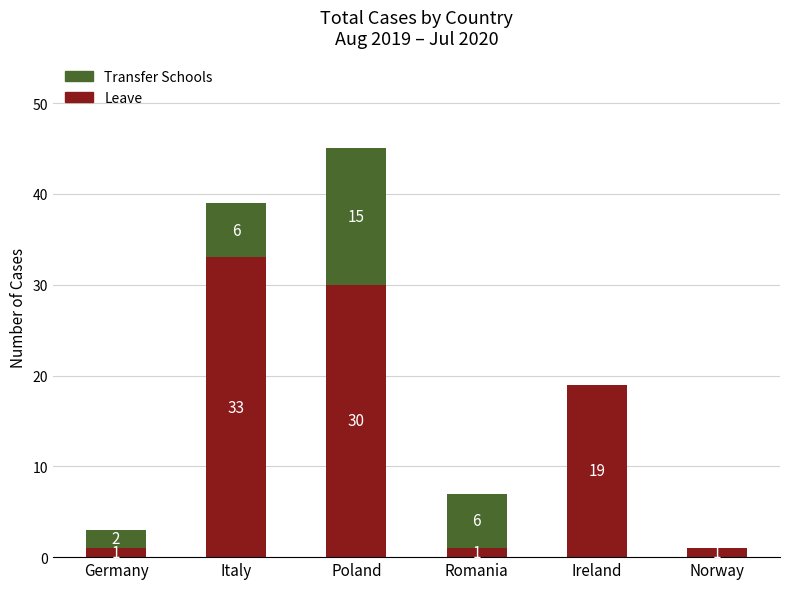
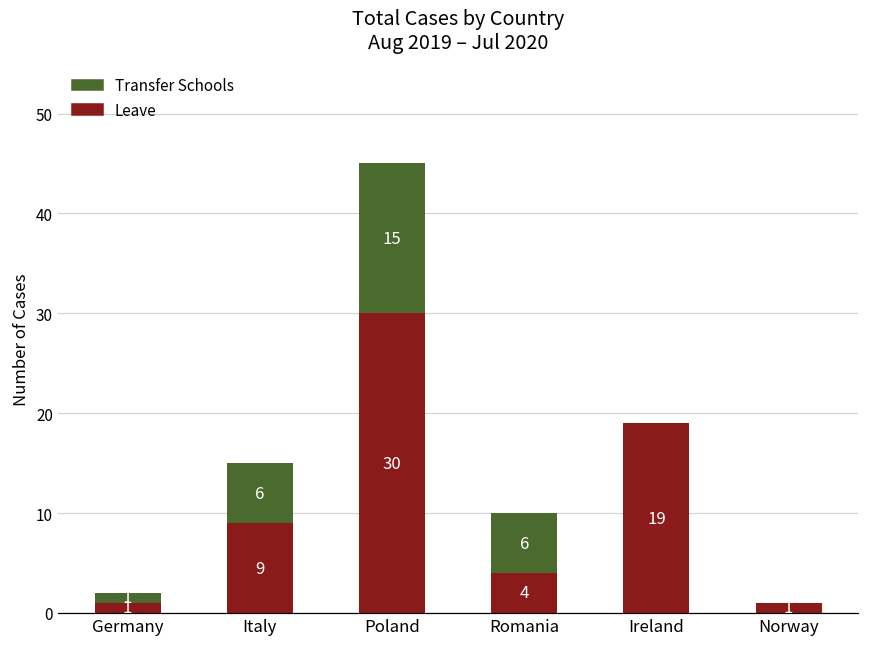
Transfer Schools, Germany: 2 -> 1
Leave, Italy: 33 -> 9
Leave, Romania: 1 -> 4
